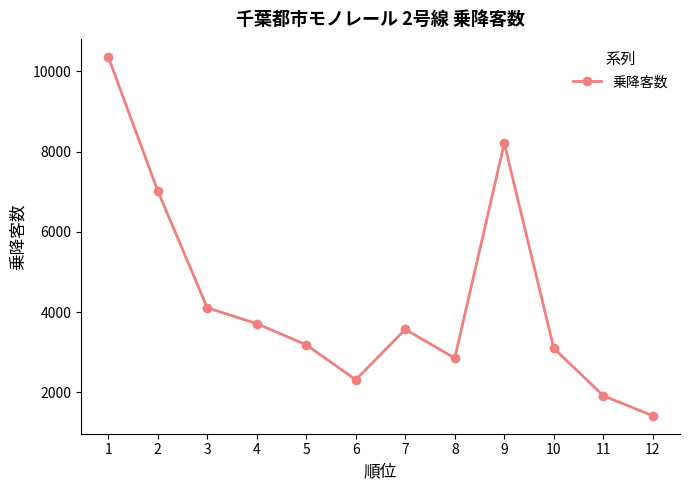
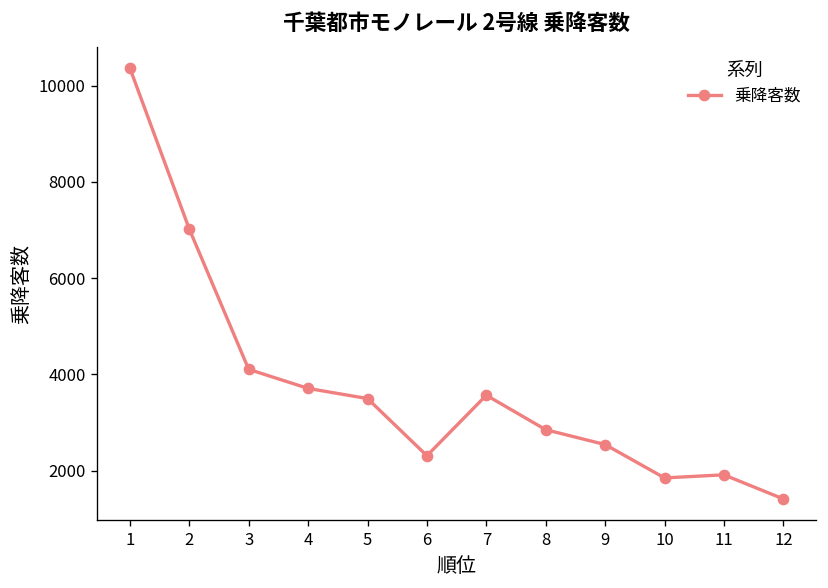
5: 3200 -> 3500
9: 8200 -> 2500
10: 3100 -> 1900
